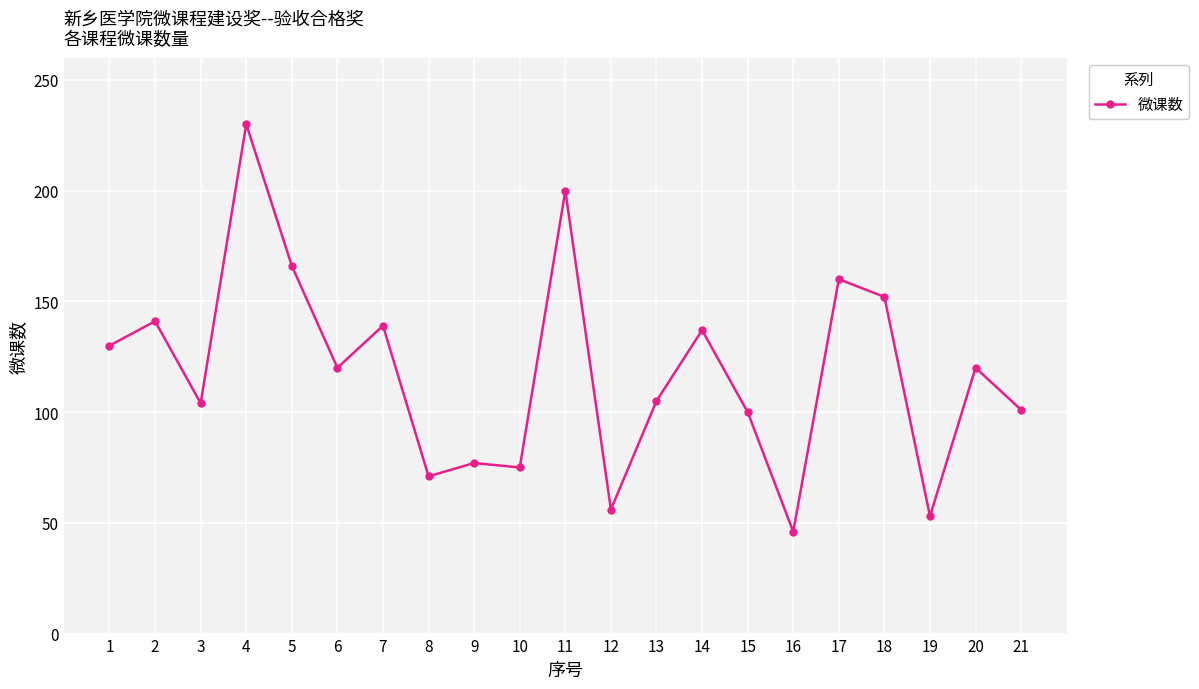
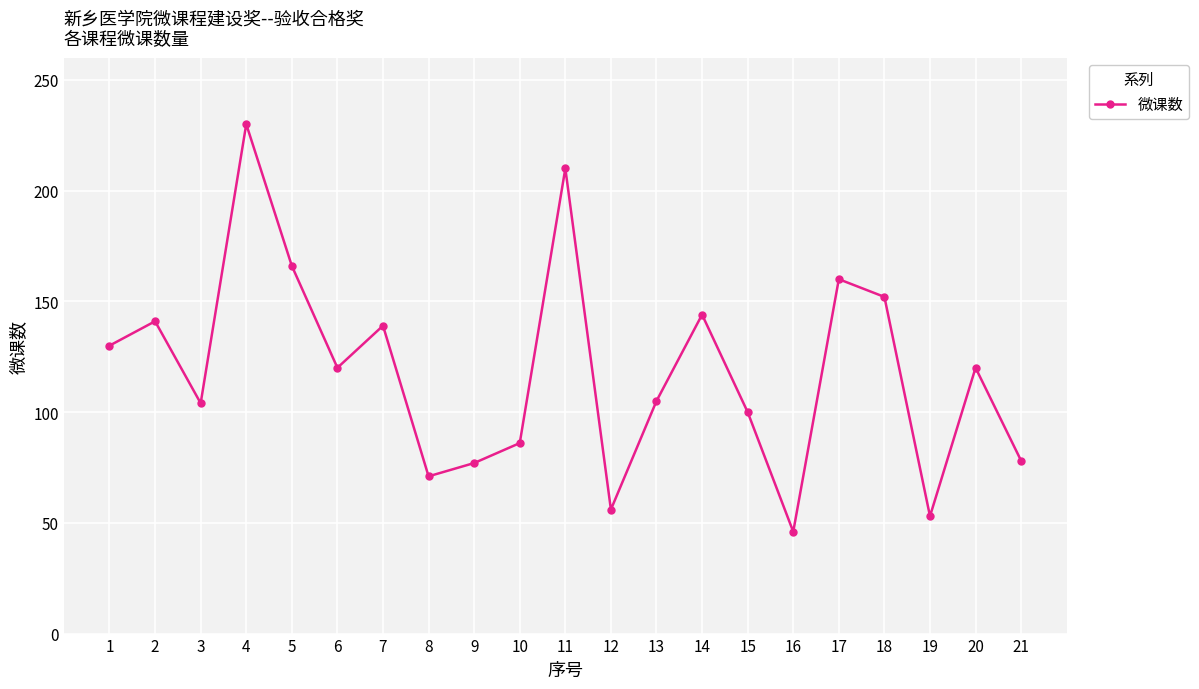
10: 75 -> 86
11: 200 -> 210
14: 137 -> 144
21: 101 -> 78
